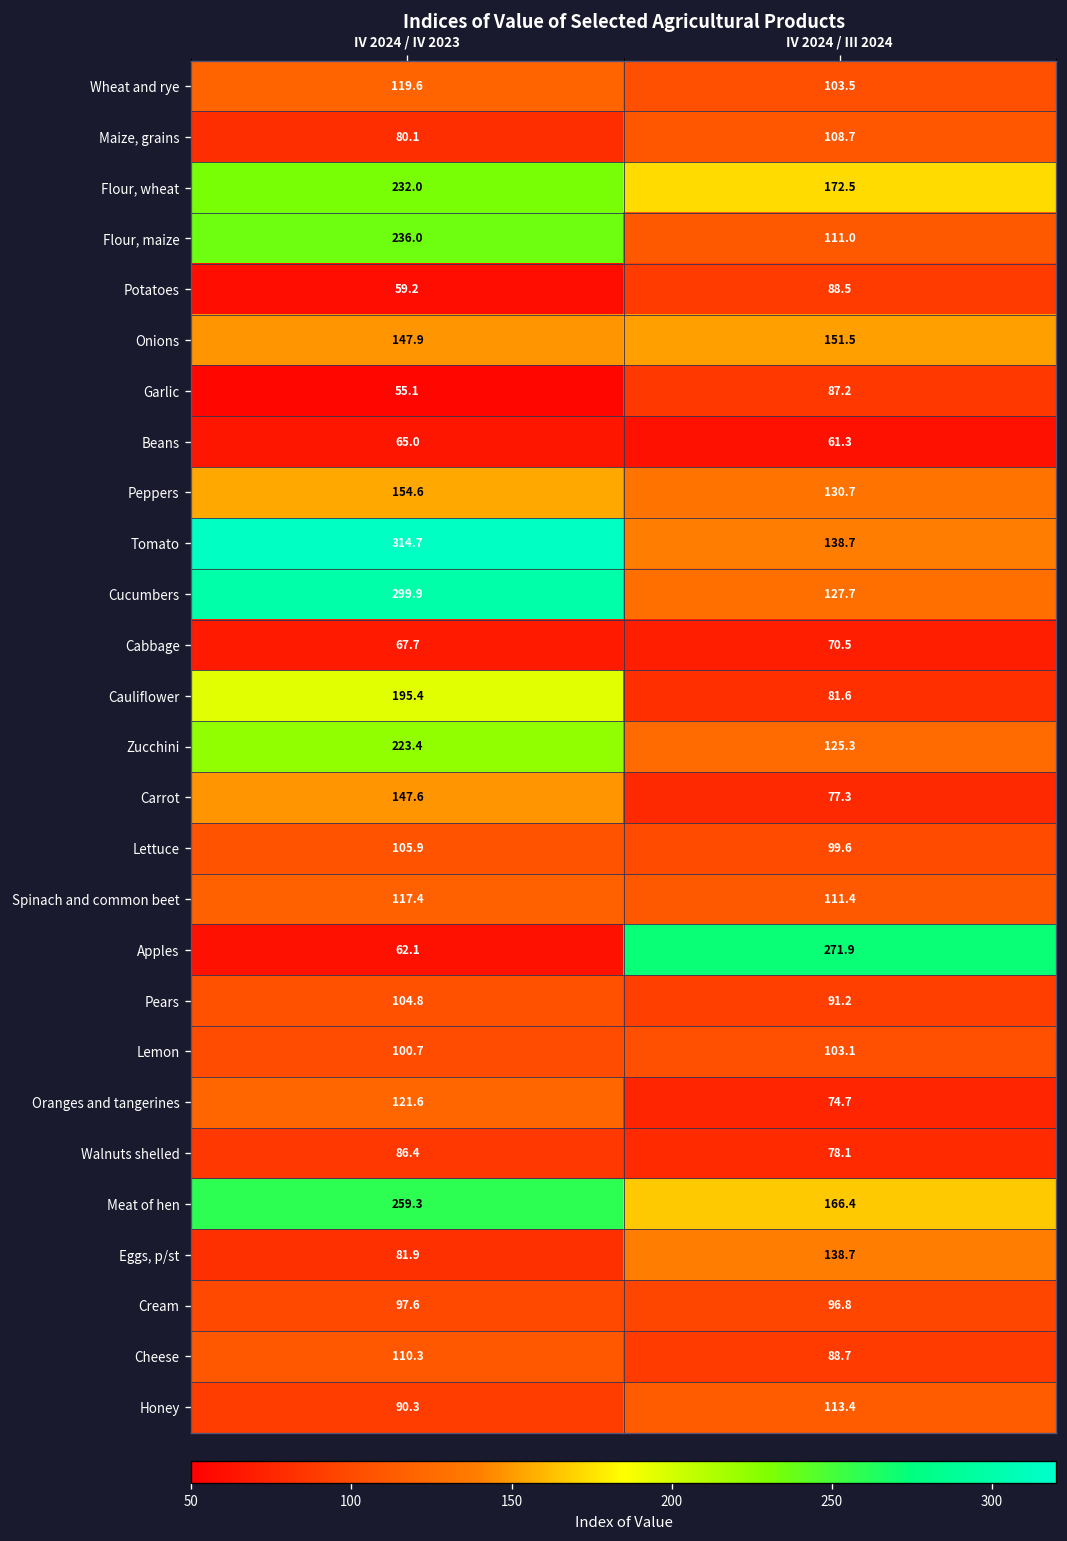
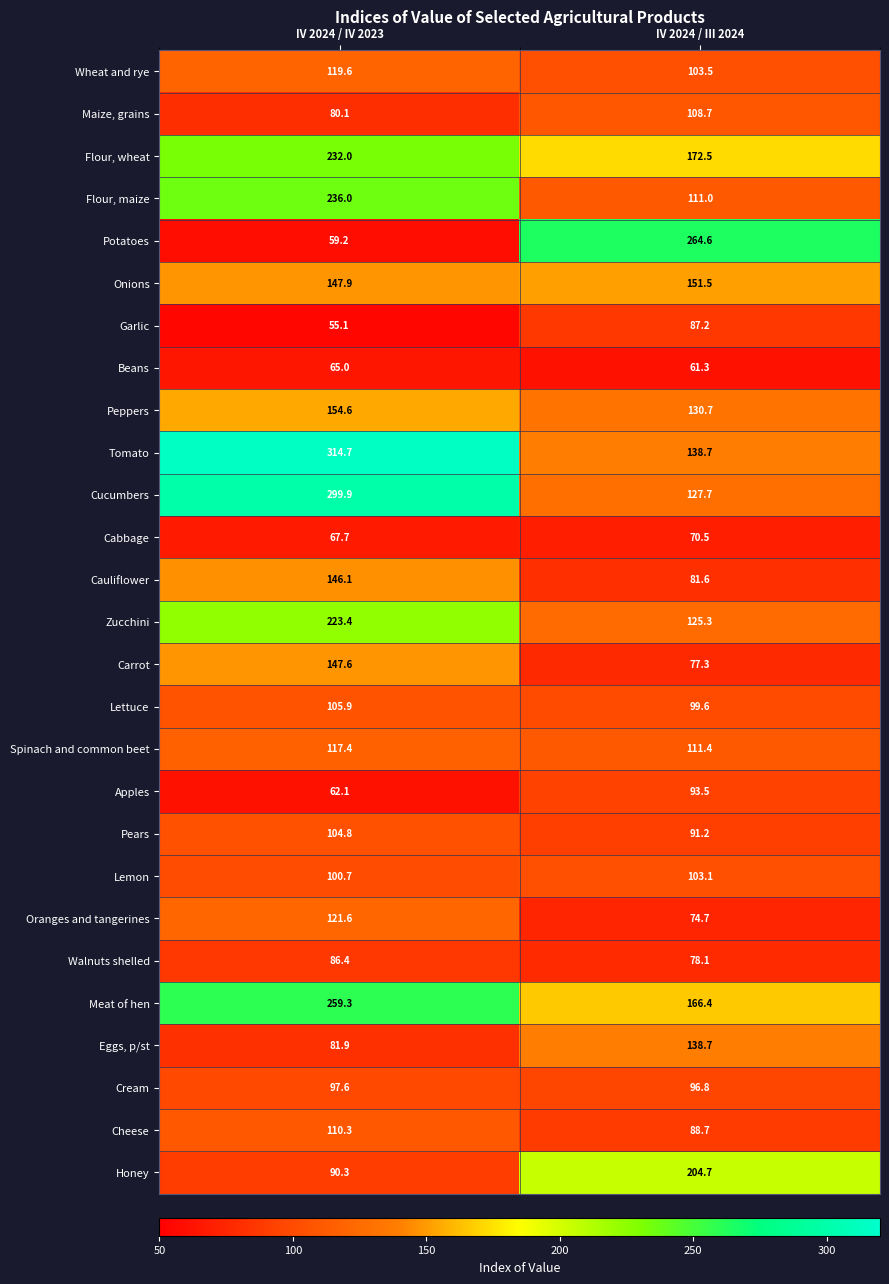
Potatoes, IV 2024 / III 2024: 88.5 -> 264.6
Cauliflower, IV 2024 / IV 2023: 195.4 -> 146.1
Apples, IV 2024 / III 2024: 271.9 -> 93.5
Honey, IV 2024 / III 2024: 113.4 -> 204.7
